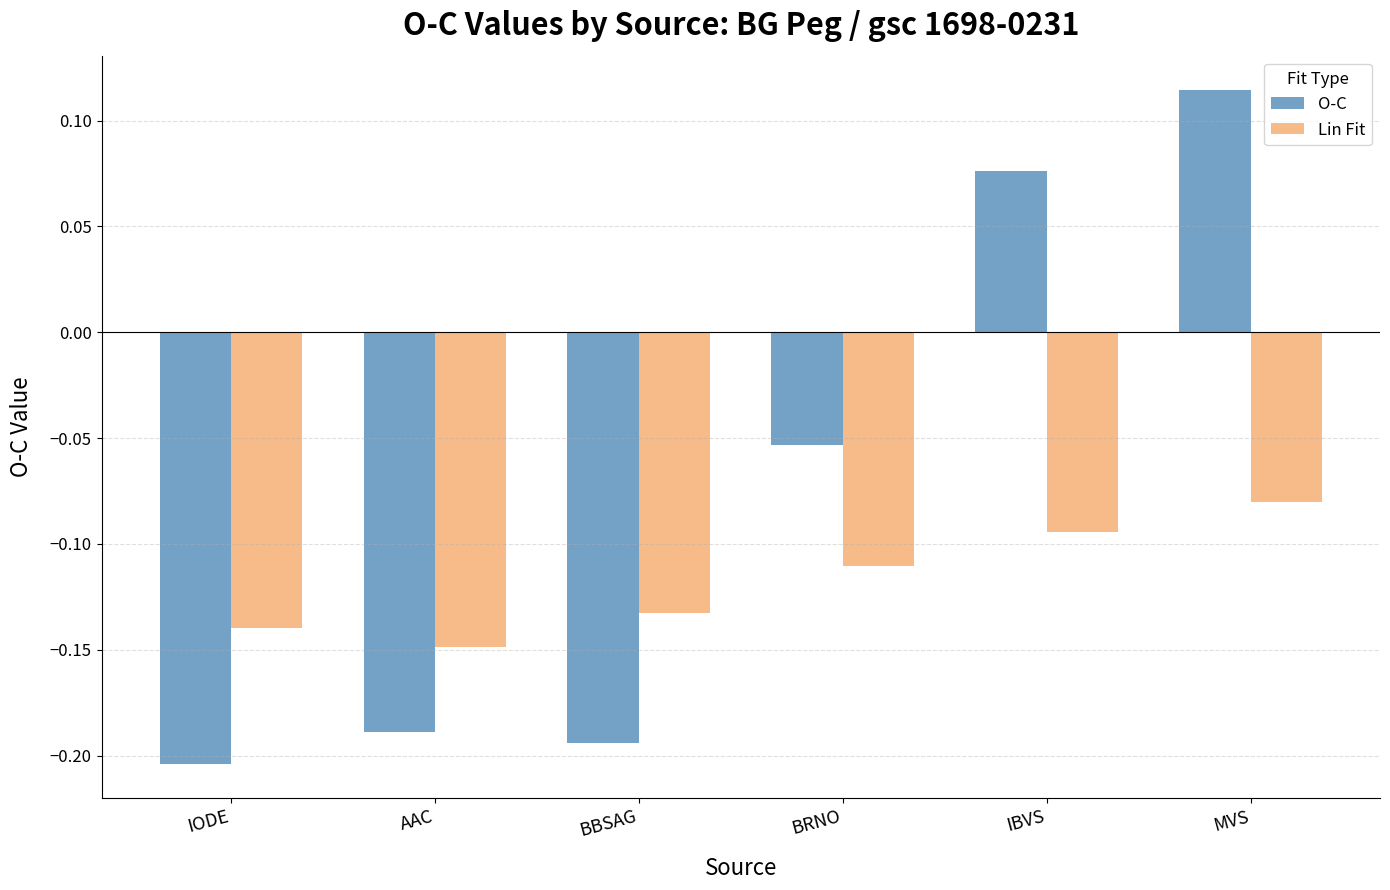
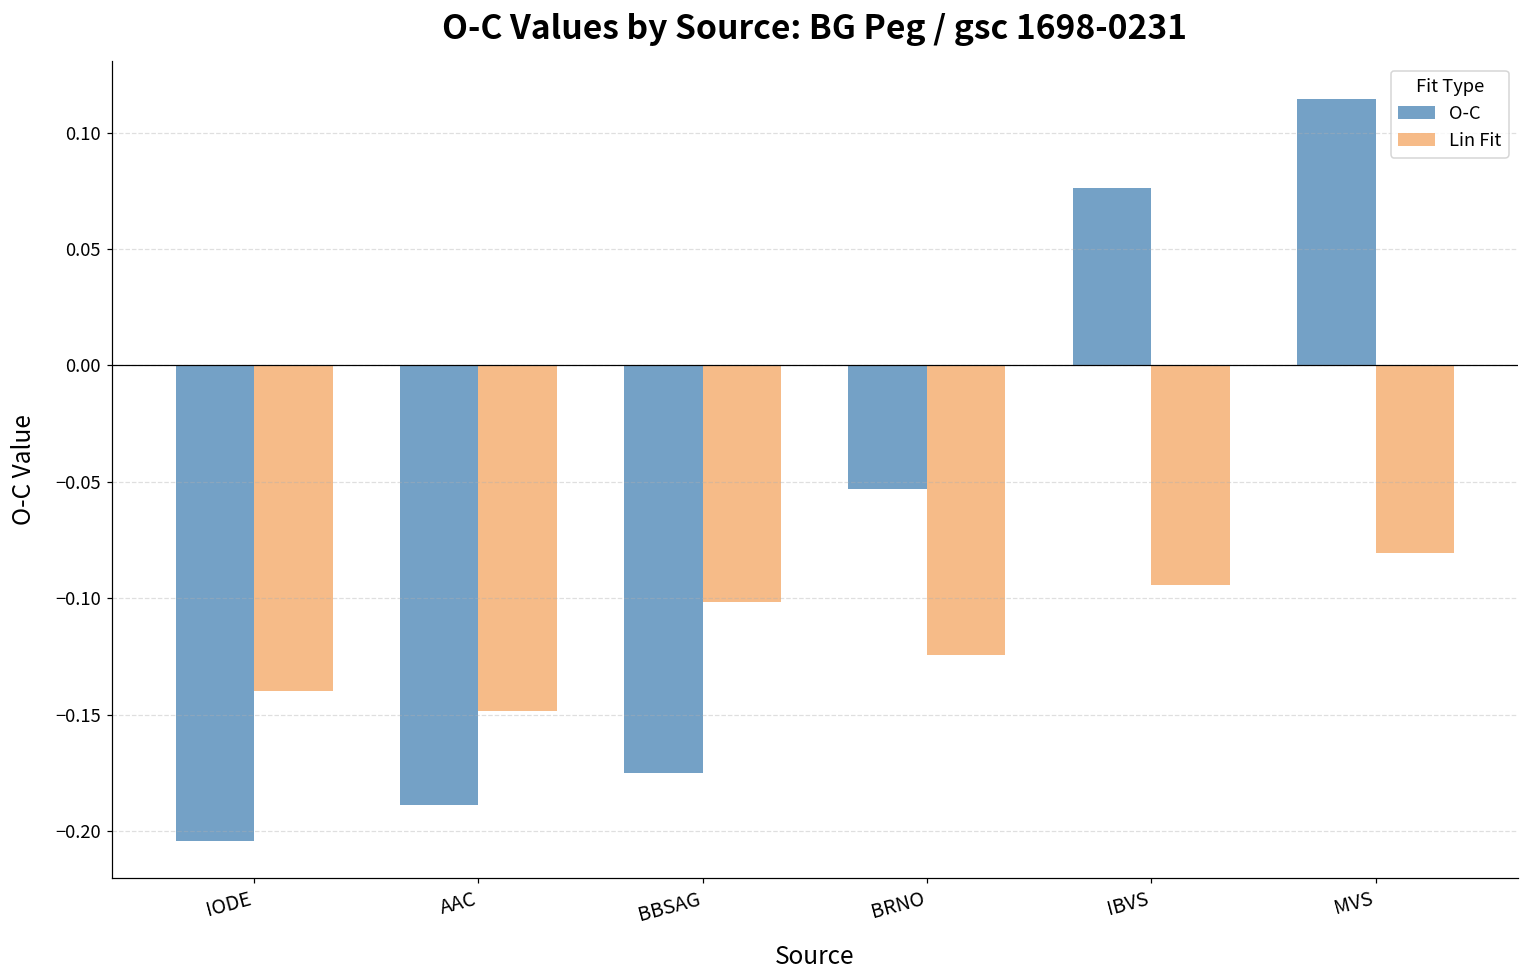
O-C, BBSAG: -0.194 -> -0.175
Lin Fit, BBSAG: -0.133 -> -0.102
Lin Fit, BRNO: -0.110 -> -0.124
